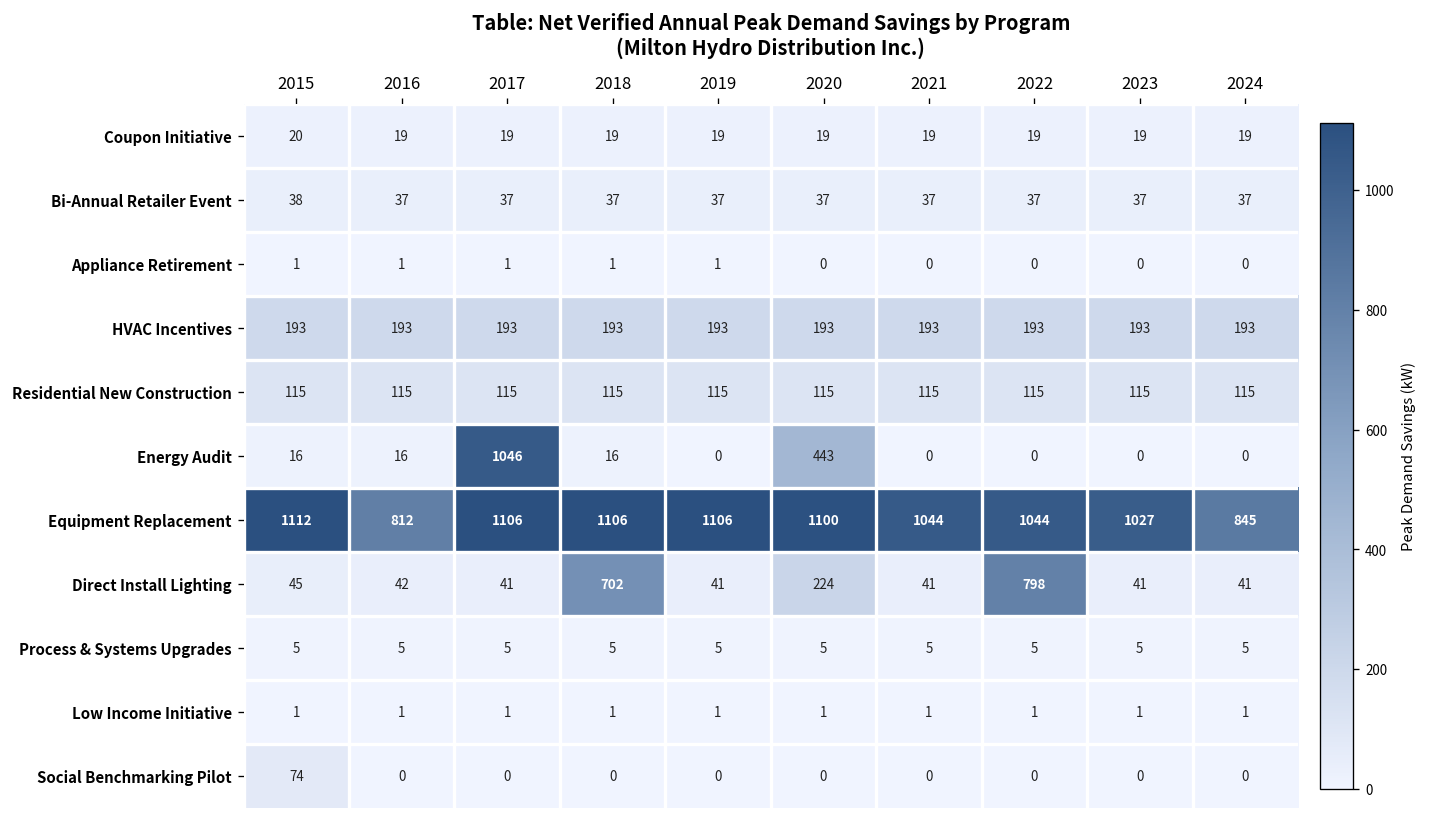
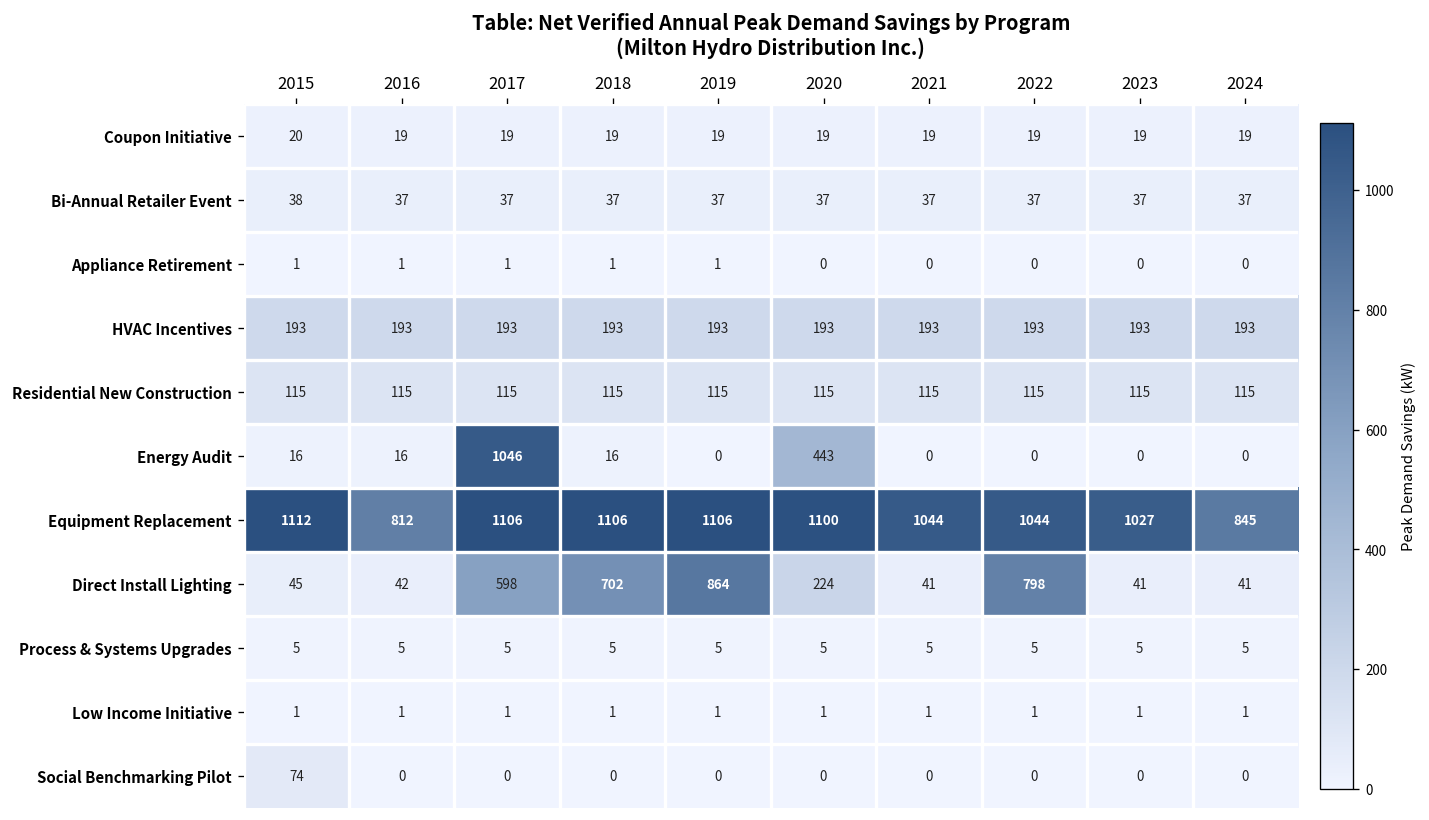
Direct Install Lighting, 2017: 41 -> 598
Direct Install Lighting, 2019: 41 -> 864
